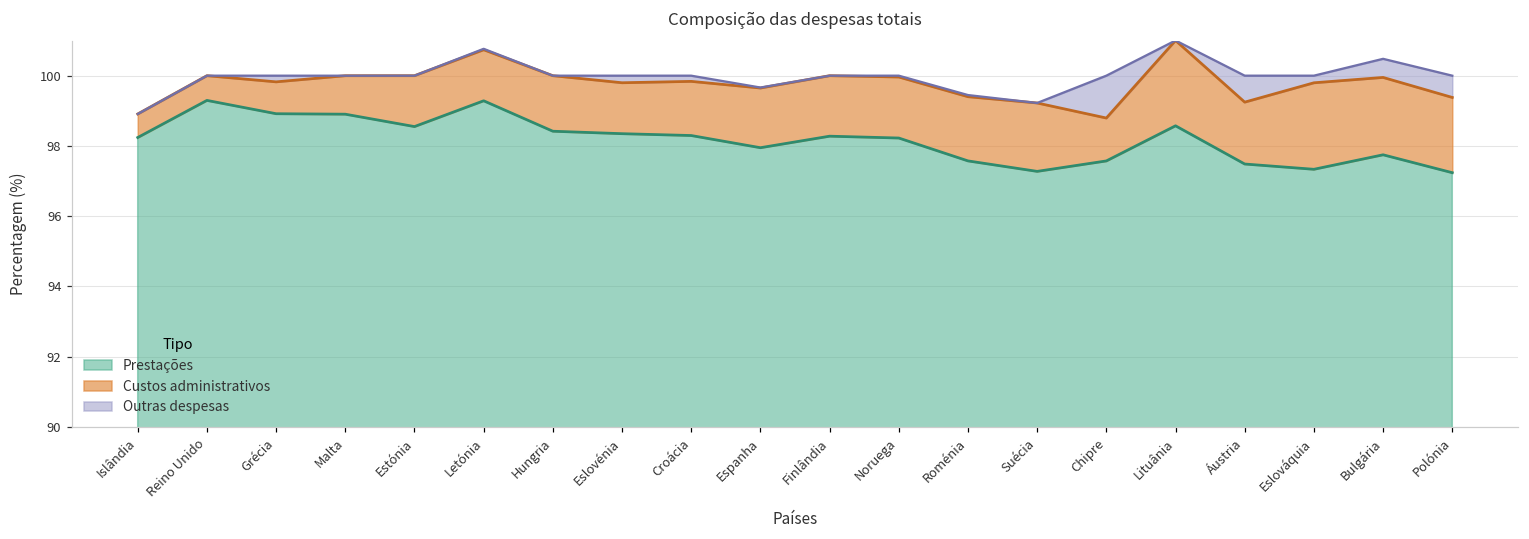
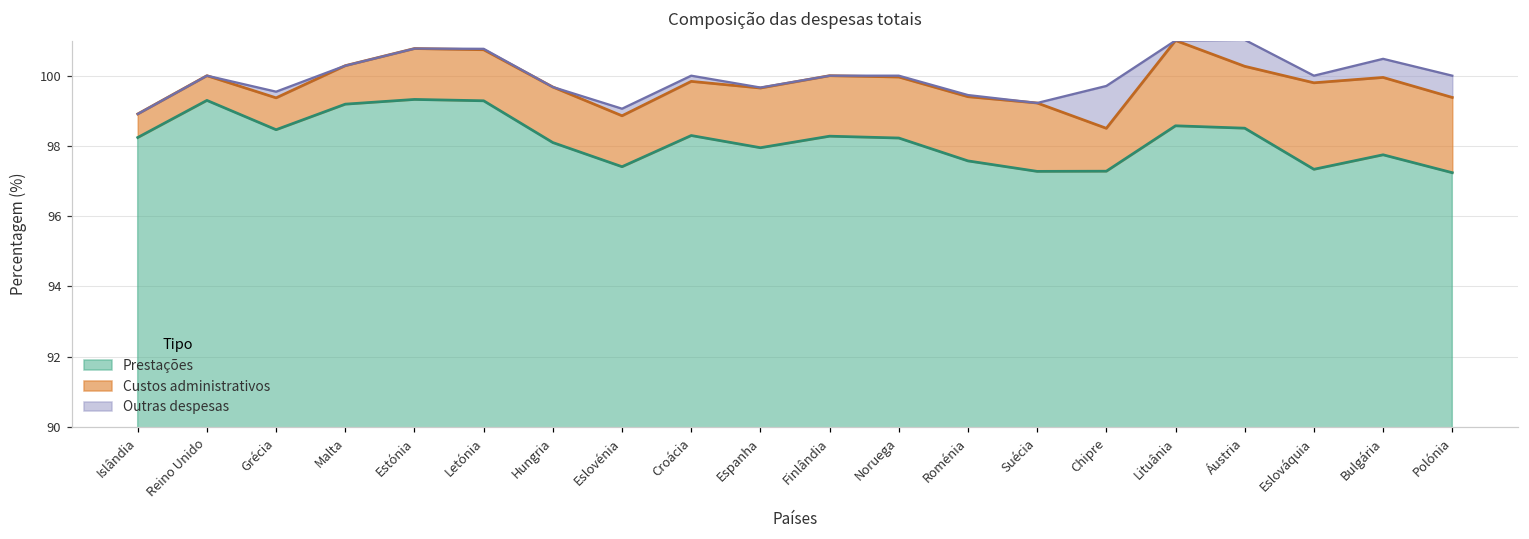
Prestações, Grécia: 98.9 -> 98.5
Prestações, Malta: 98.9 -> 99.2
Prestações, Estónia: 98.6 -> 99.3
Prestações, Hungria: 98.4 -> 98.1
Prestações, Eslovénia: 98.3 -> 97.4
Prestações, Chipre: 97.6 -> 97.3
Prestações, Áustria: 97.5 -> 98.5
